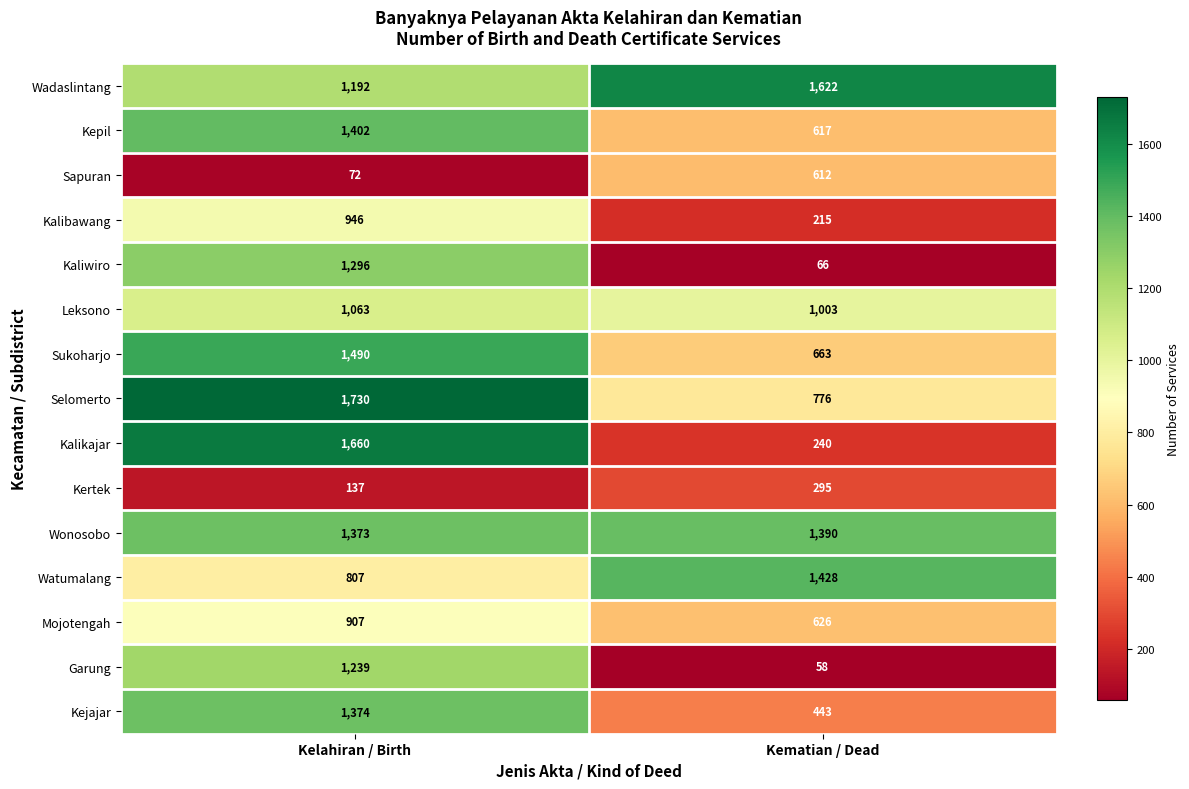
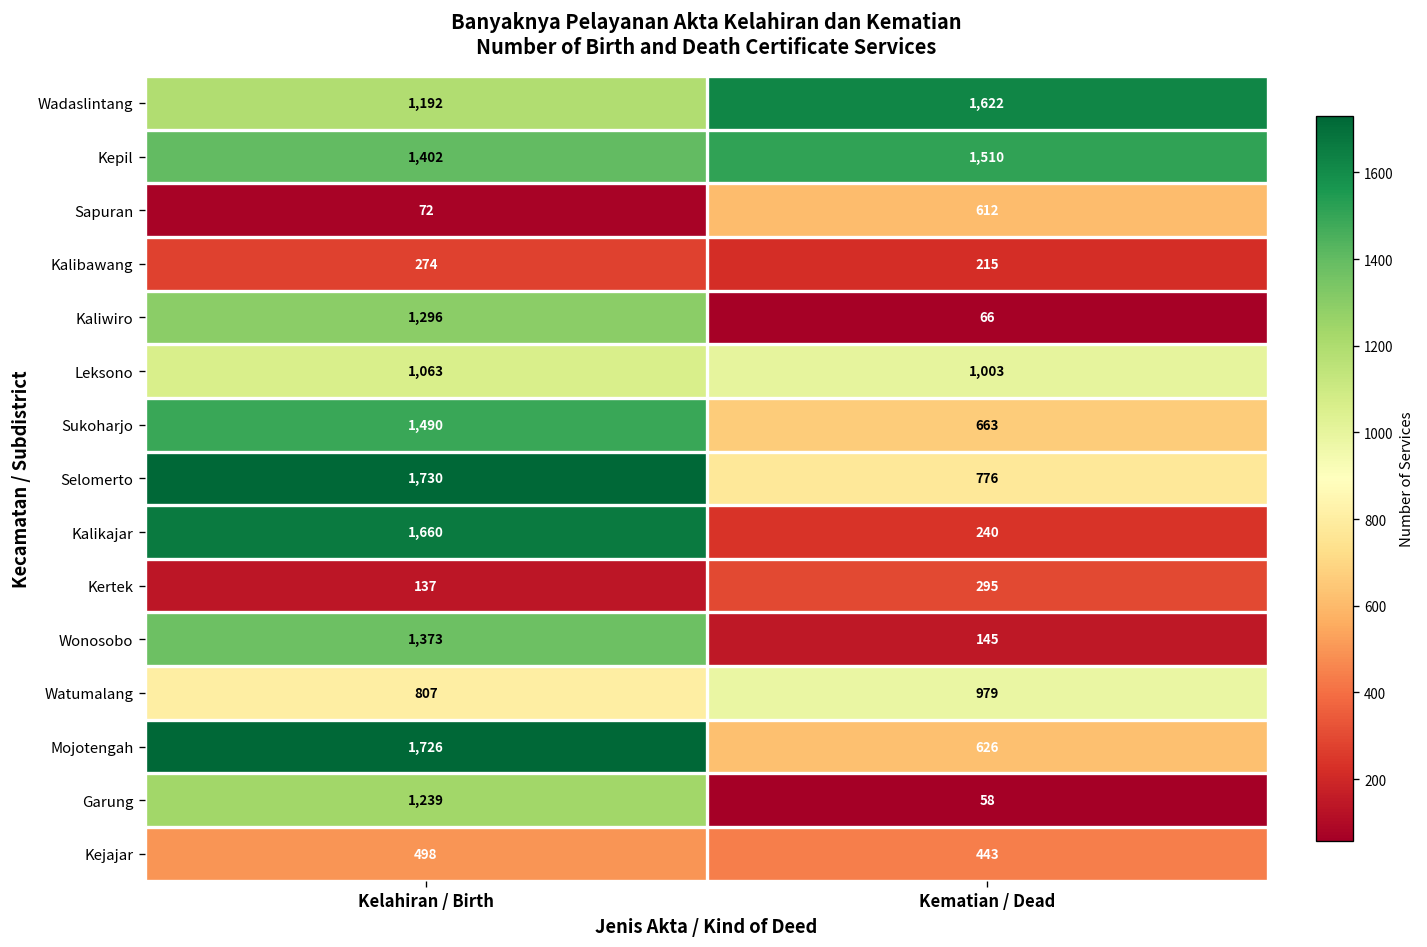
Kepil, Kematian / Dead: 617 -> 1,510
Kalibawang, Kelahiran / Birth: 946 -> 274
Wonosobo, Kematian / Dead: 1,390 -> 145
Watumalang, Kematian / Dead: 1,428 -> 979
Mojotengah, Kelahiran / Birth: 907 -> 1,726
Kejajar, Kelahiran / Birth: 1,374 -> 498
